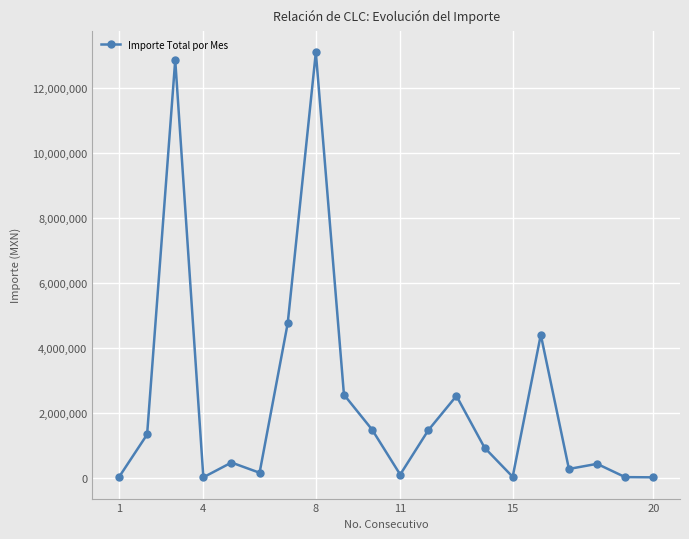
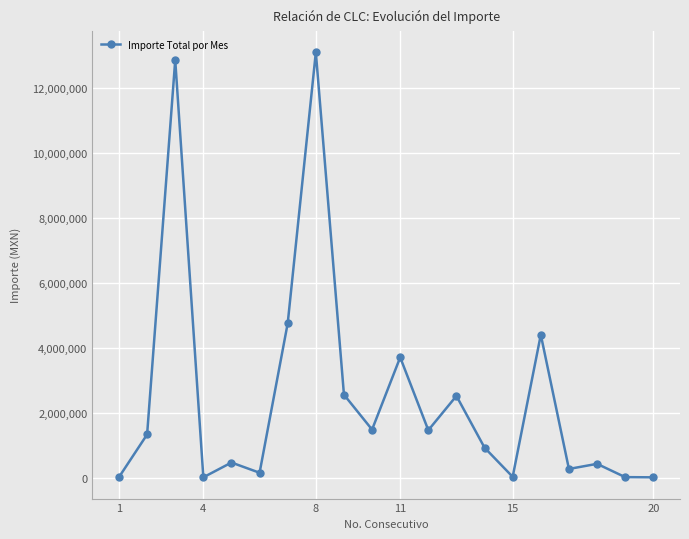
11: 100,000 -> 3,700,000
